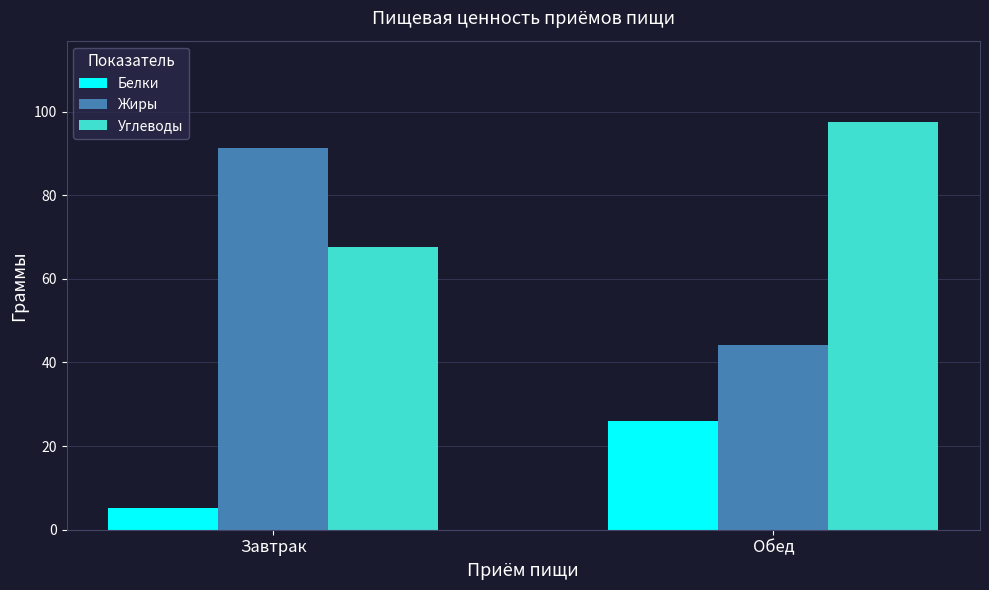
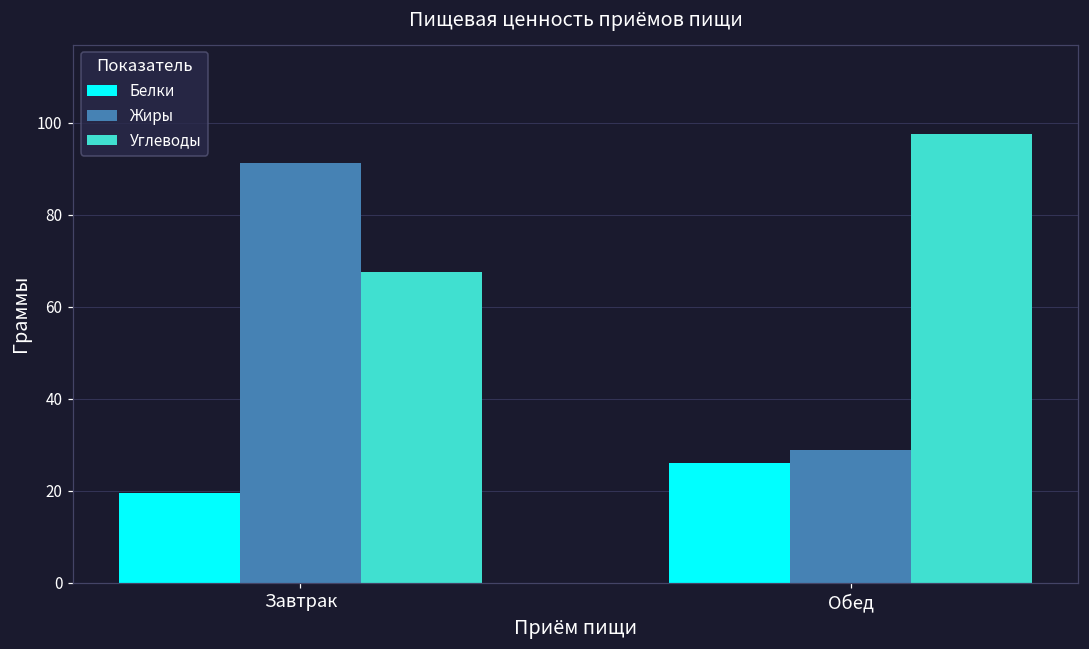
Белки, Завтрак: 5 -> 19
Жиры, Обед: 44 -> 29
